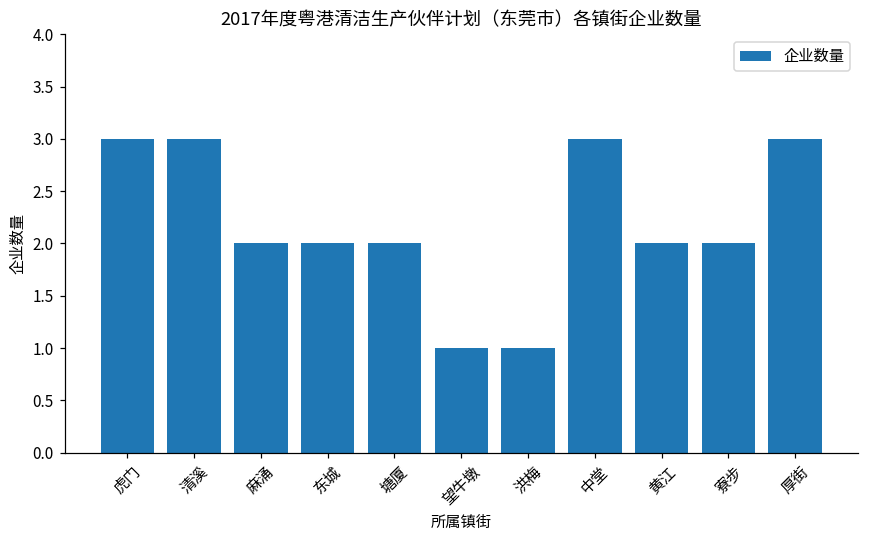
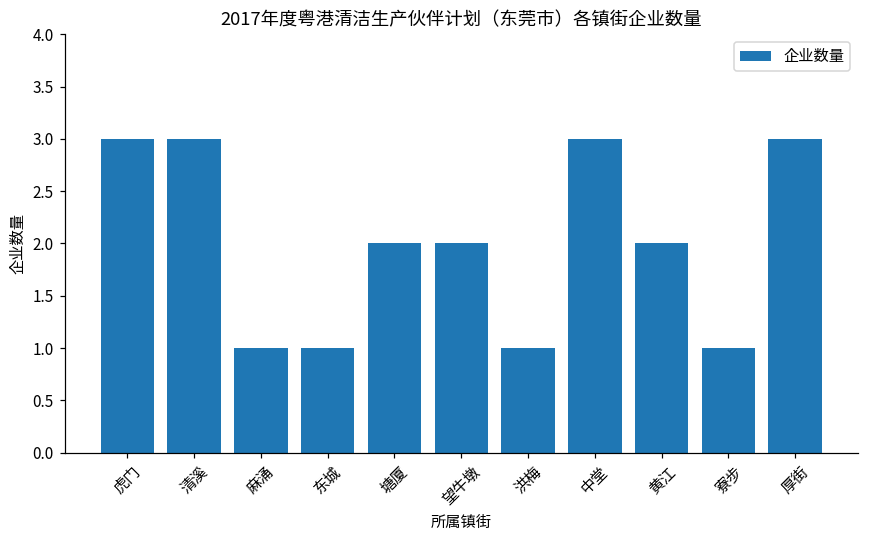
麻涌: 2 -> 1
东城: 2 -> 1
望牛墩: 1 -> 2
寮步: 2 -> 1
